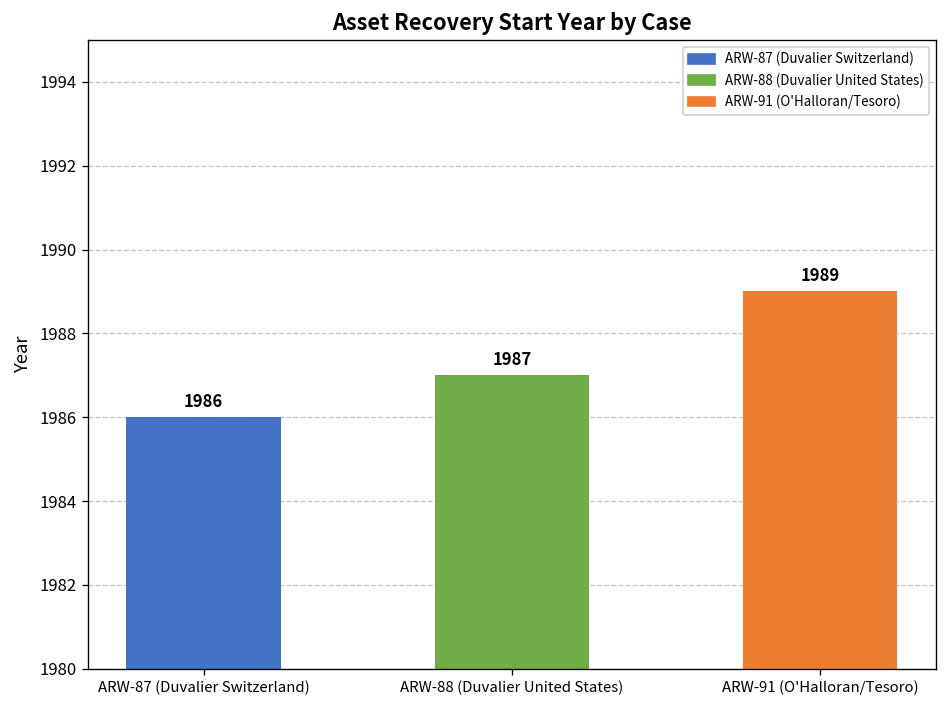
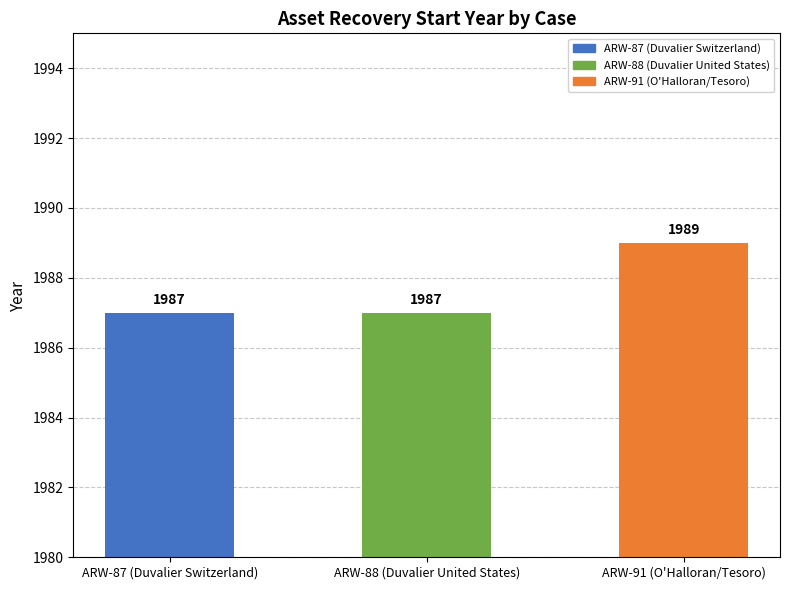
ARW-87 (Duvalier Switzerland): 1986 -> 1987
